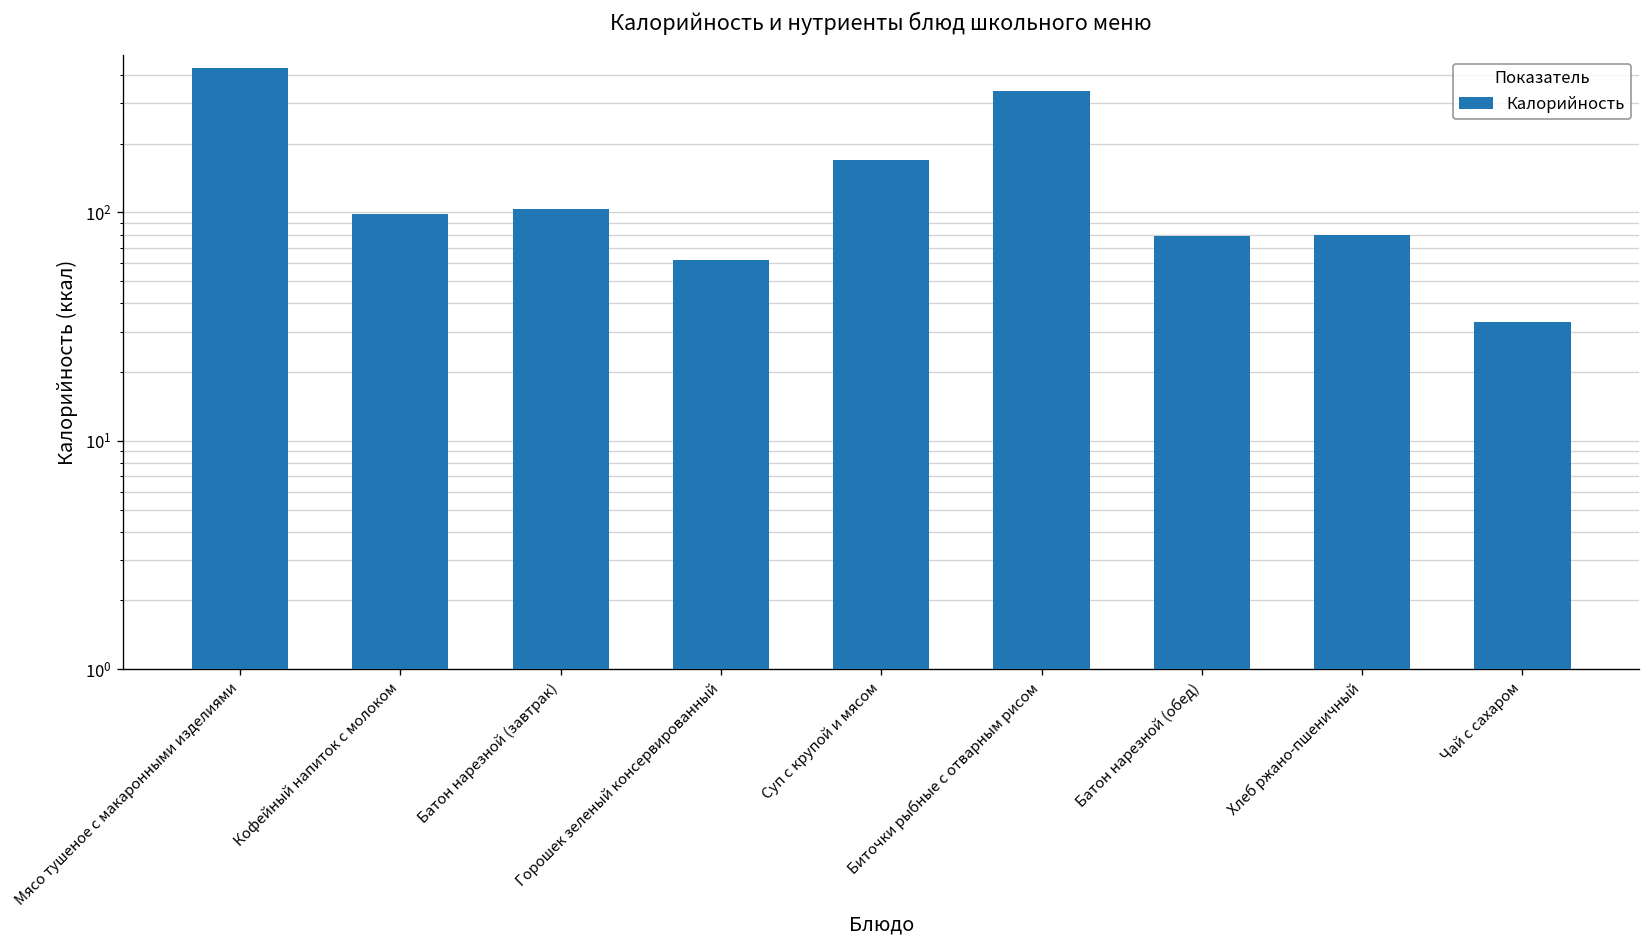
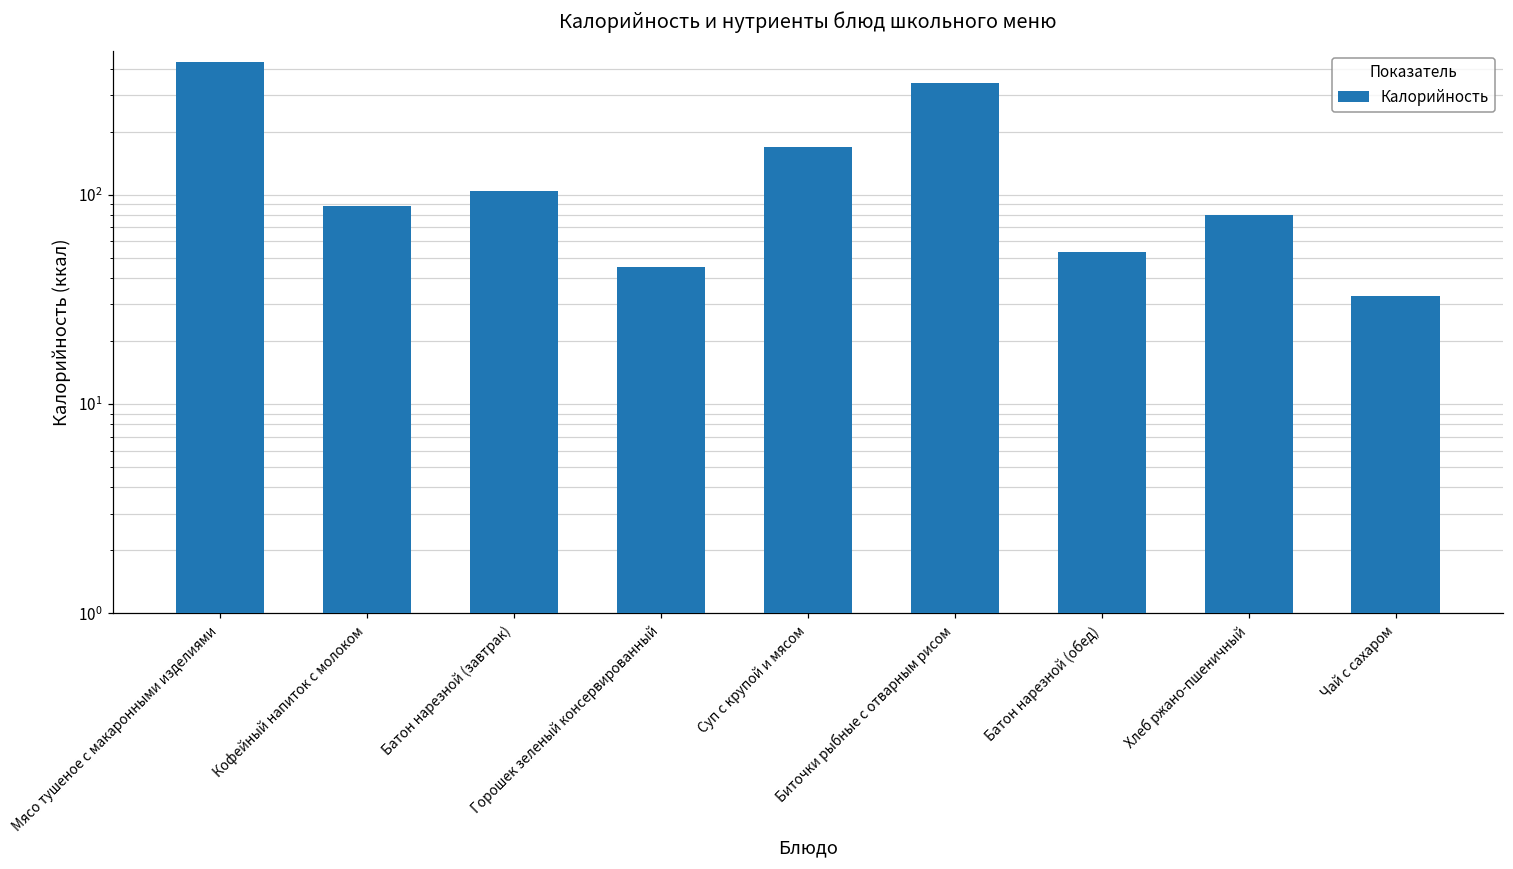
Кофейный напиток с молоком: 100 -> 90
Горошек зеленый консервированный: 62 -> 45
Батон нарезной (обед): 79 -> 53
